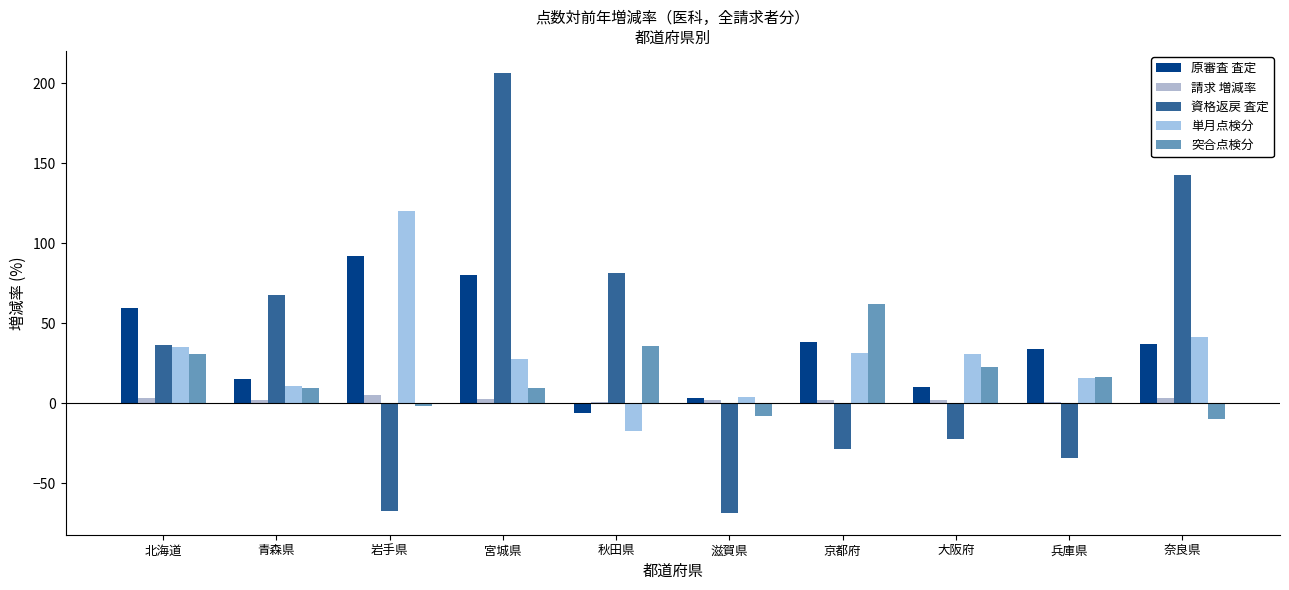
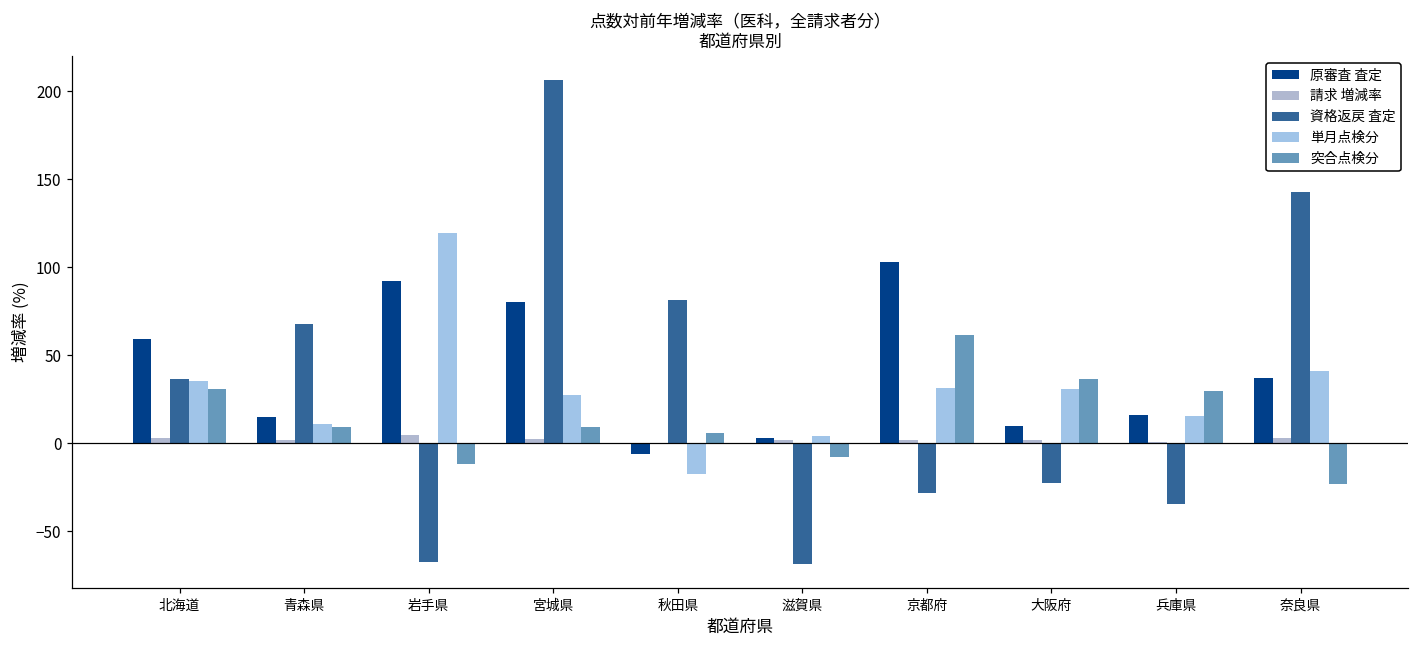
突合点検分, 岩手県: -2 -> -11
突合点検分, 秋田県: 36 -> 6
原審査 査定, 京都府: 38 -> 103
突合点検分, 大阪府: 23 -> 37
原審査 査定, 兵庫県: 34 -> 16
突合点検分, 兵庫県: 16 -> 30
突合点検分, 奈良県: -10 -> -23
